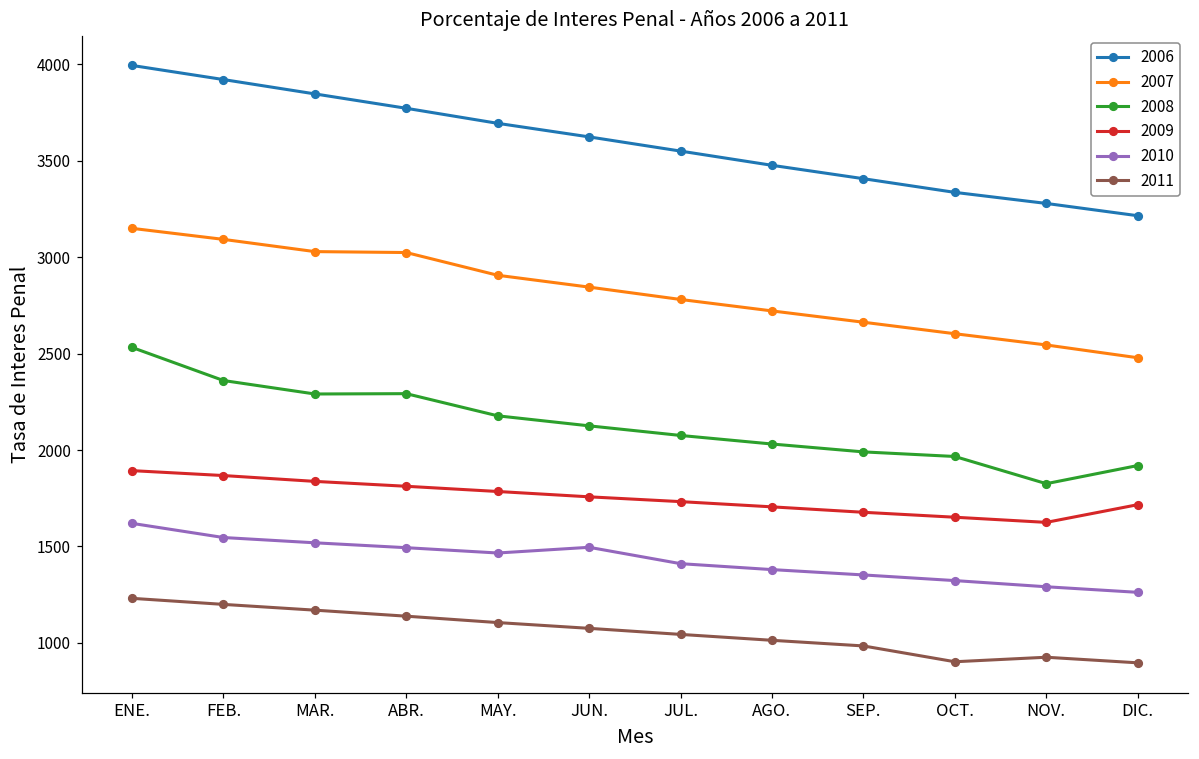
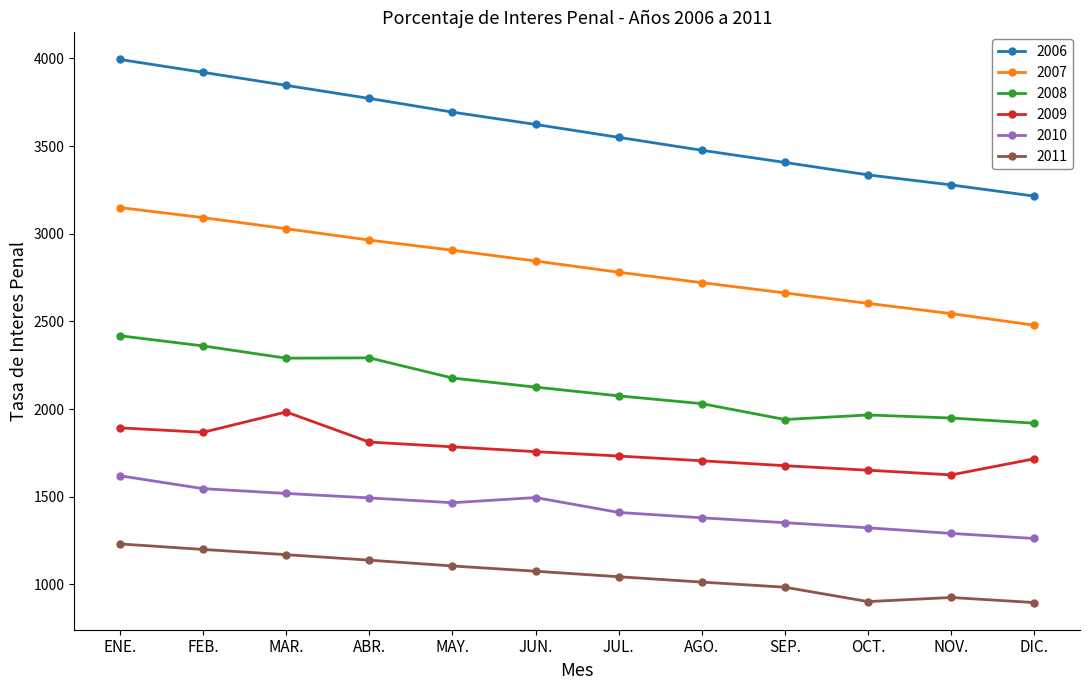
2008, ENE.: 2530 -> 2420
2009, MAR.: 1840 -> 1980
2007, ABR.: 3020 -> 2960
2008, SEP.: 1990 -> 1940
2008, NOV.: 1830 -> 1950
